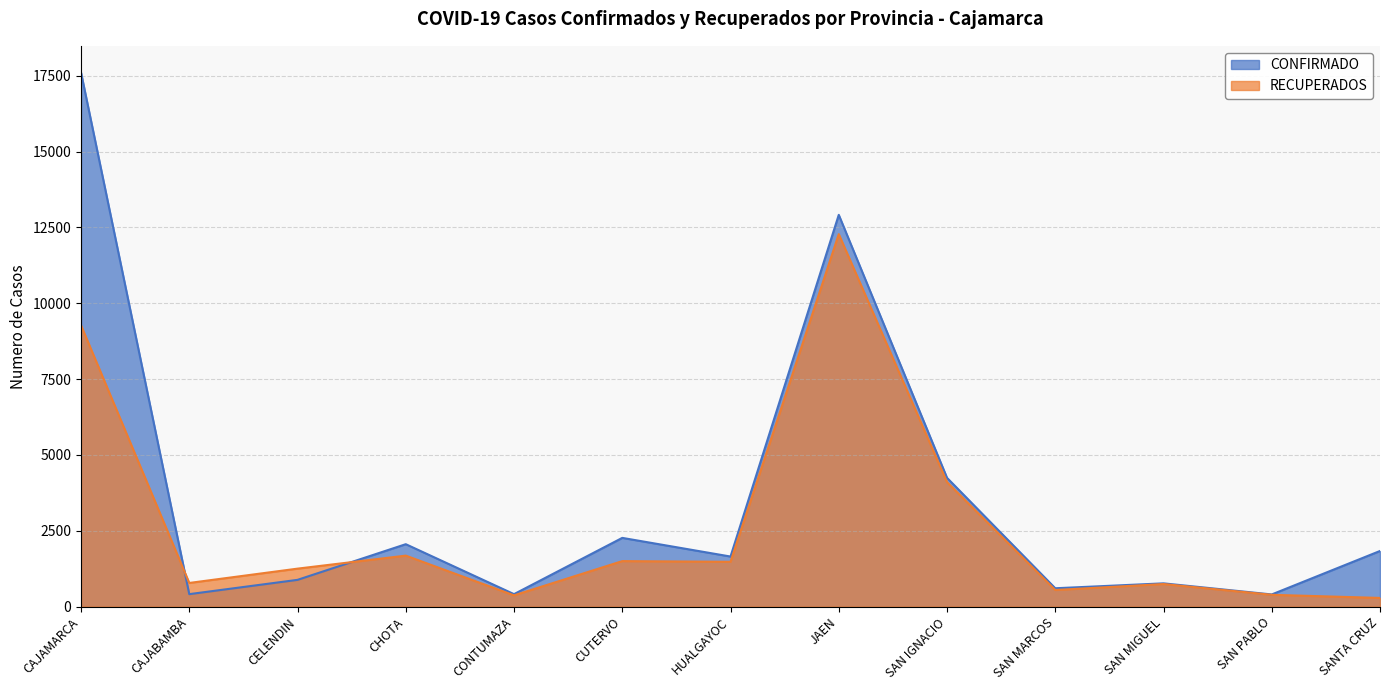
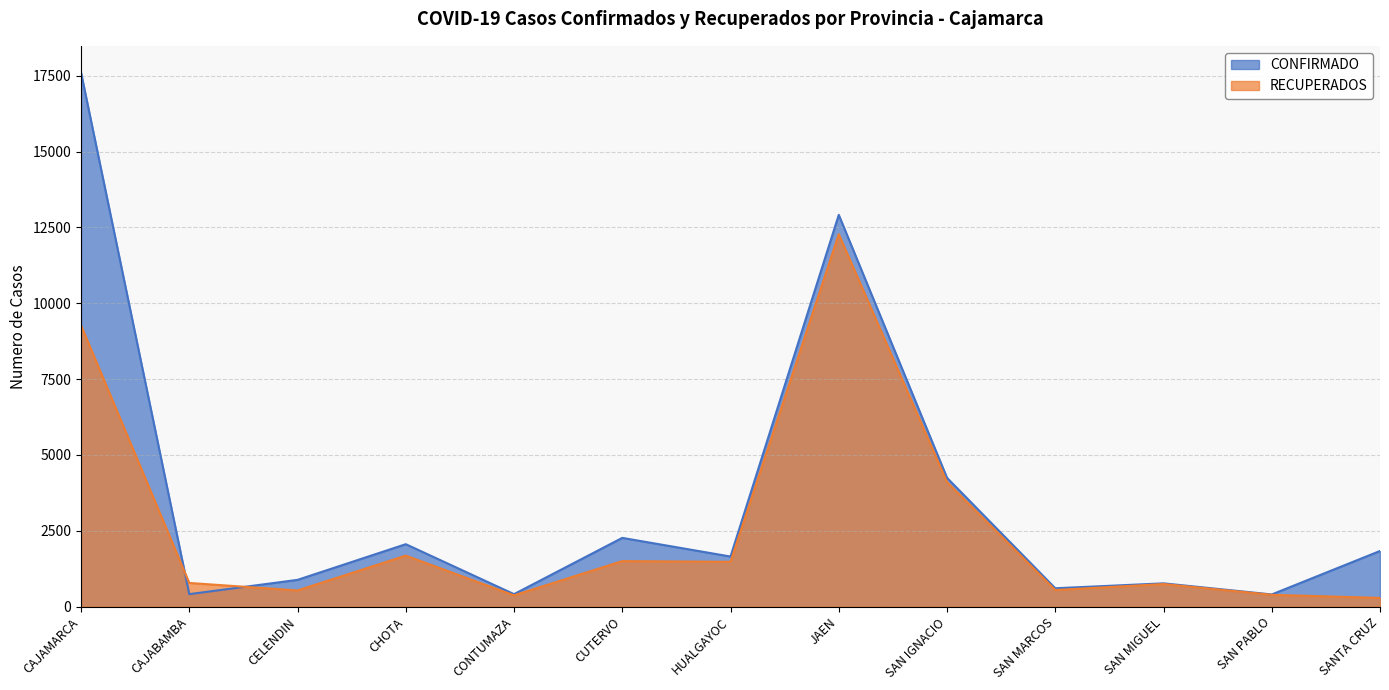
RECUPERADOS, CELENDIN: 1300 -> 500
